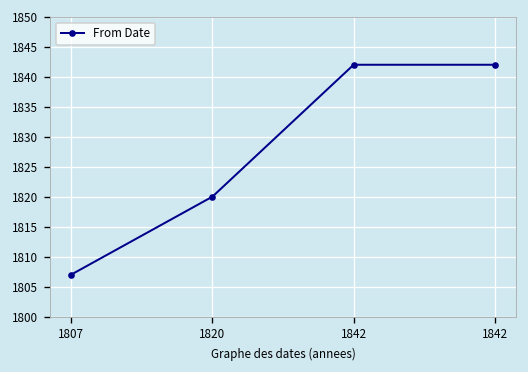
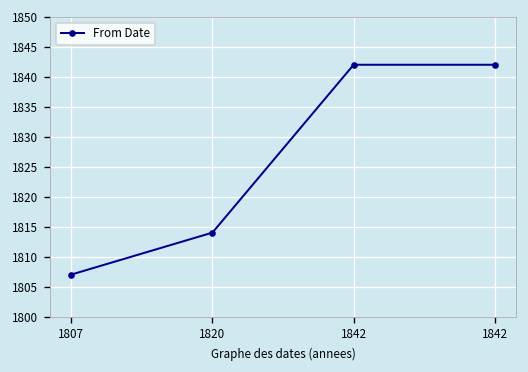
1820: 1820 -> 1814
